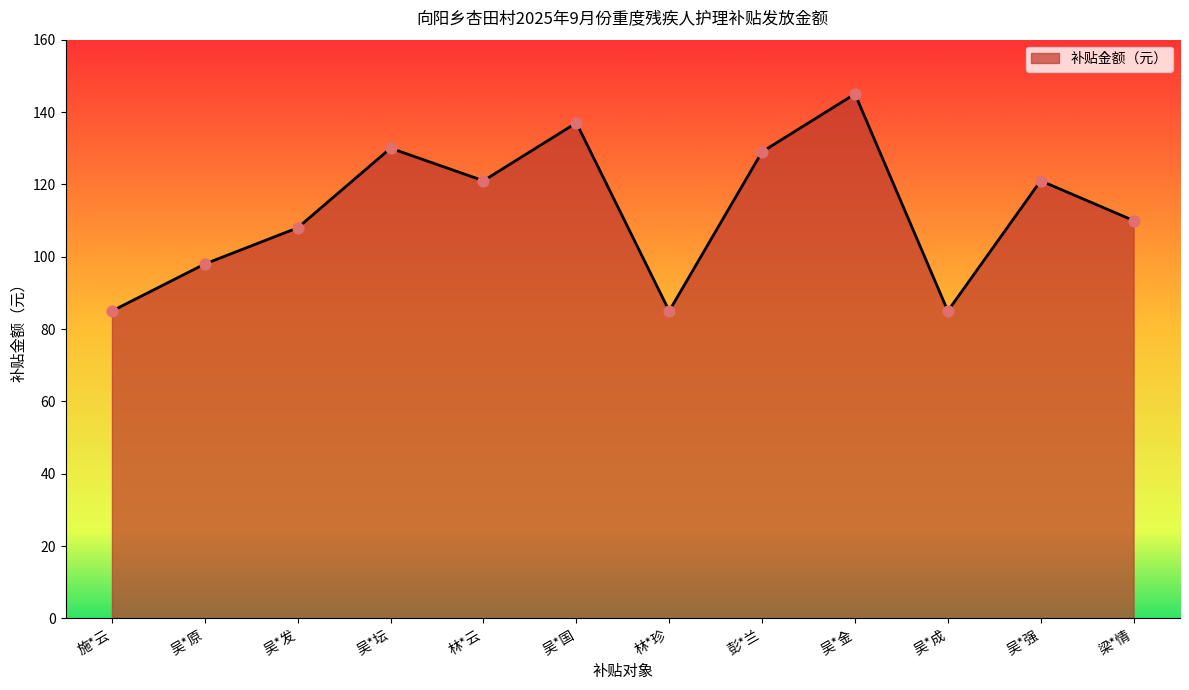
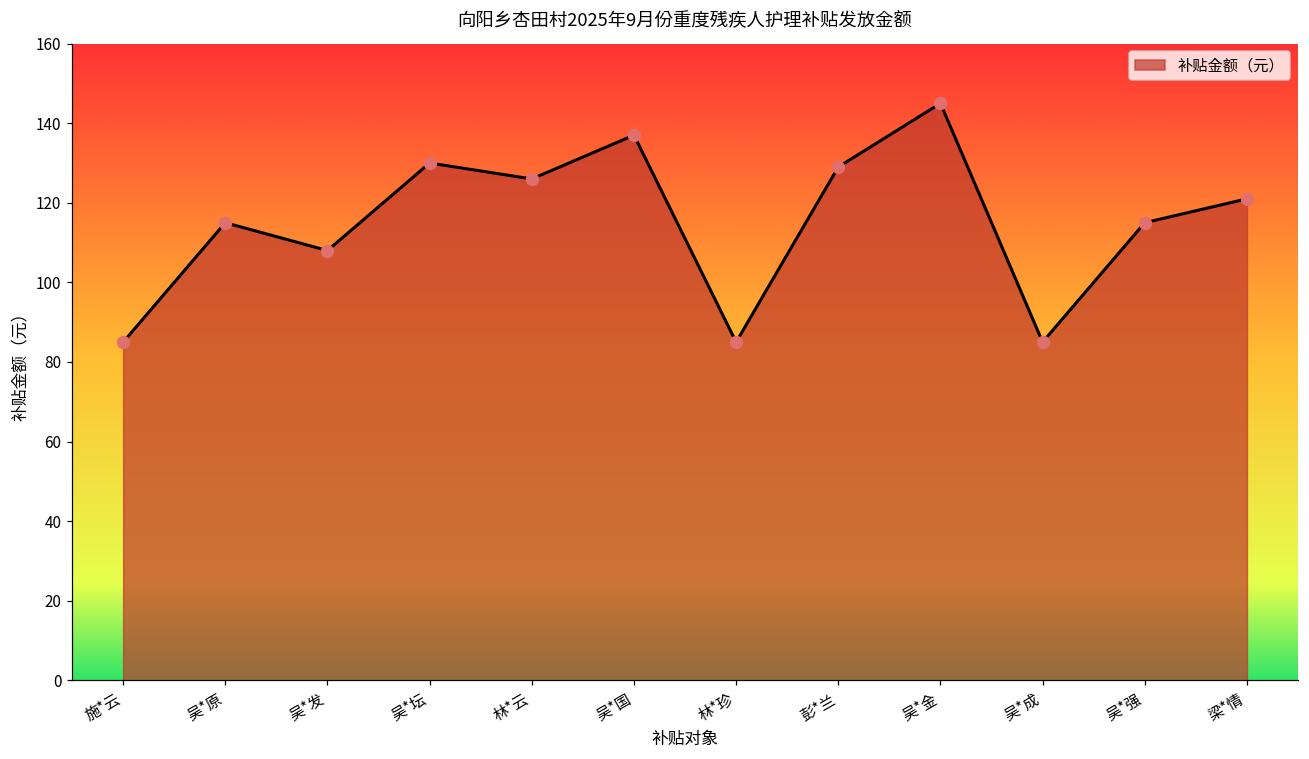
吴*原: 98 -> 115
林*云: 121 -> 126
吴*强: 121 -> 115
梁*情: 110 -> 121
